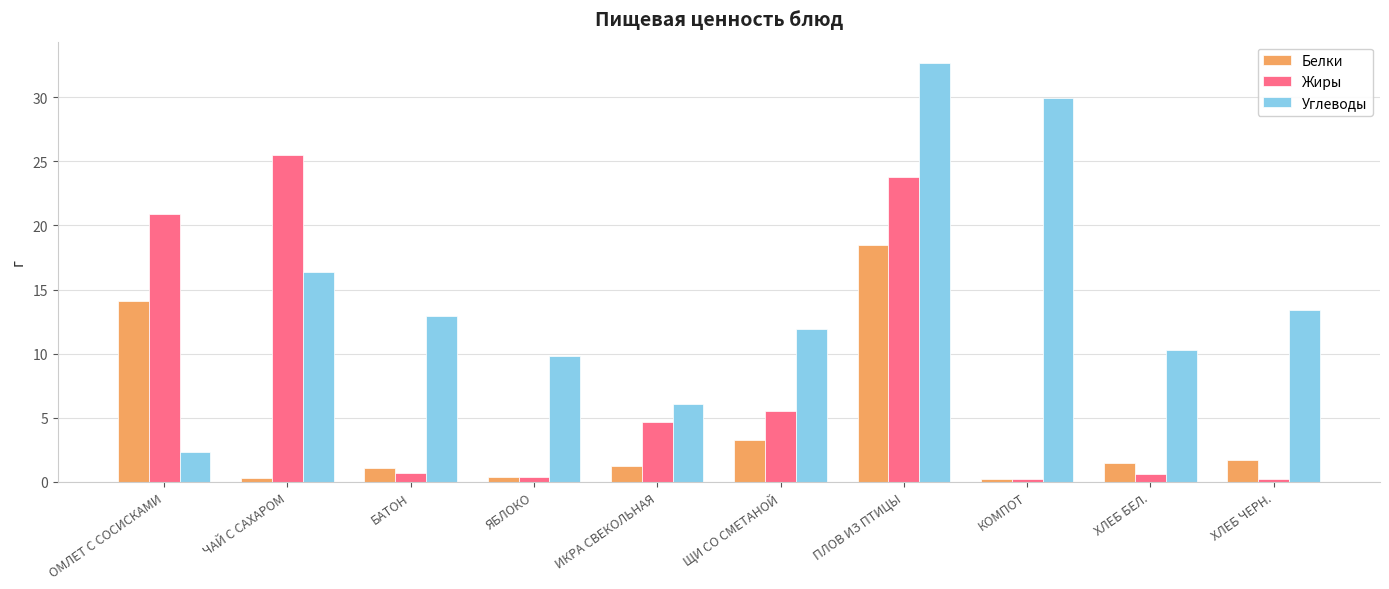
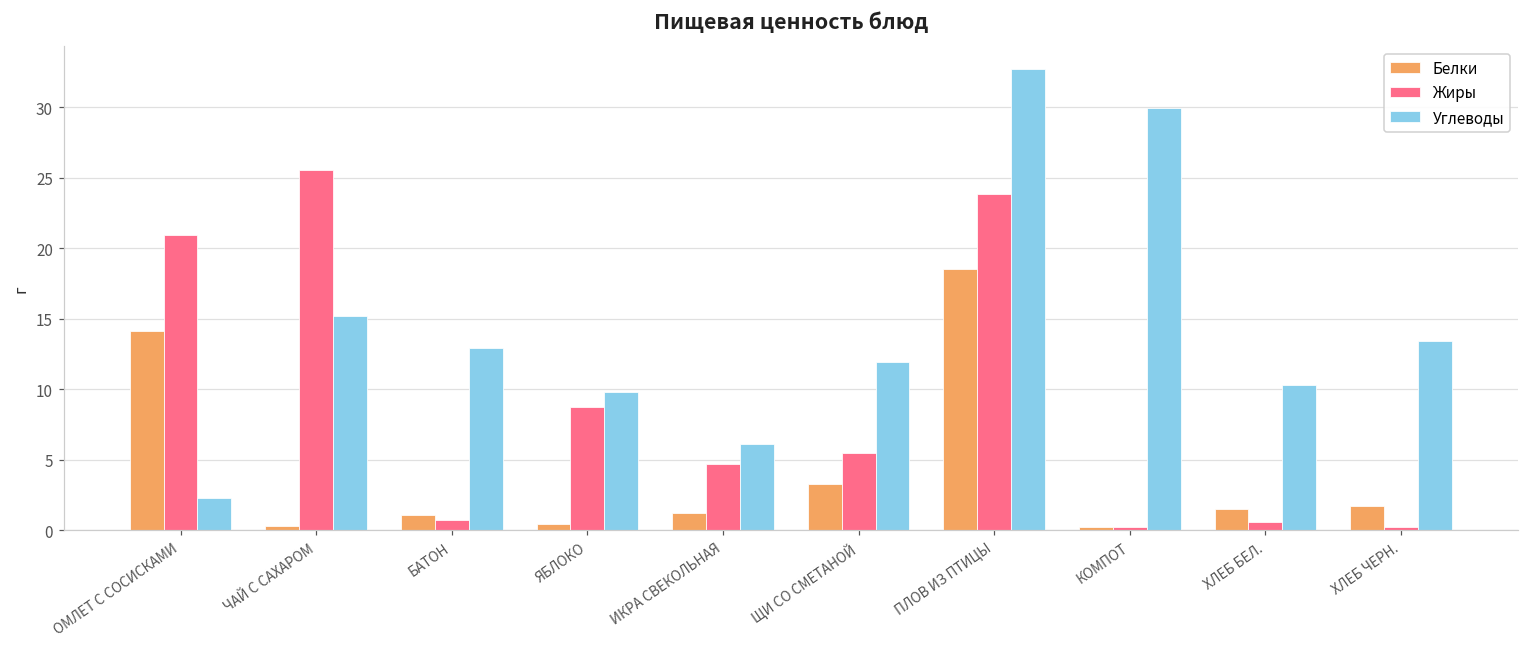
Углеводы, ЧАЙ С САХАРОМ: 16.4 -> 15.2
Жиры, ЯБЛОКО: 0.4 -> 8.7
